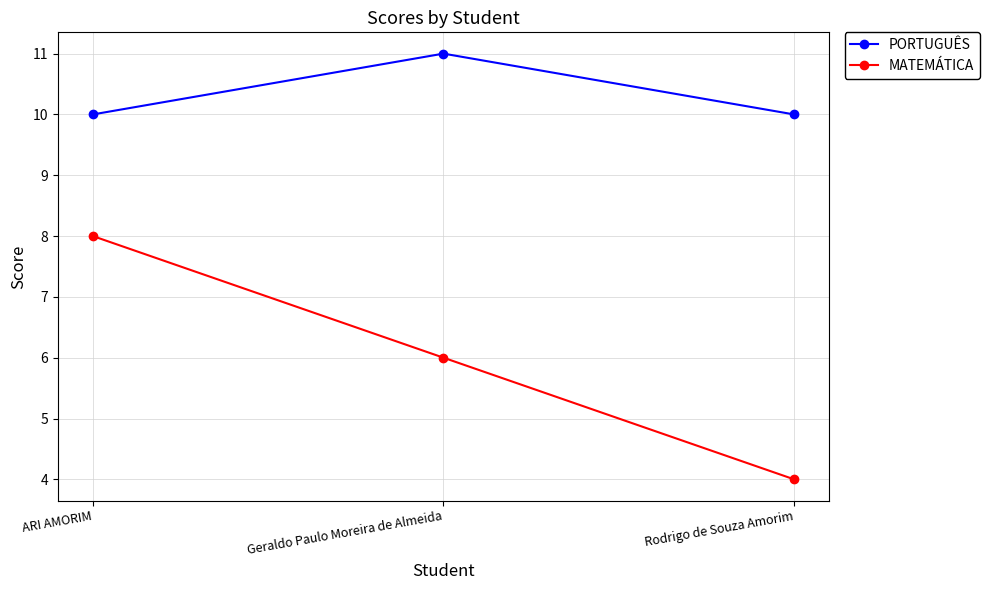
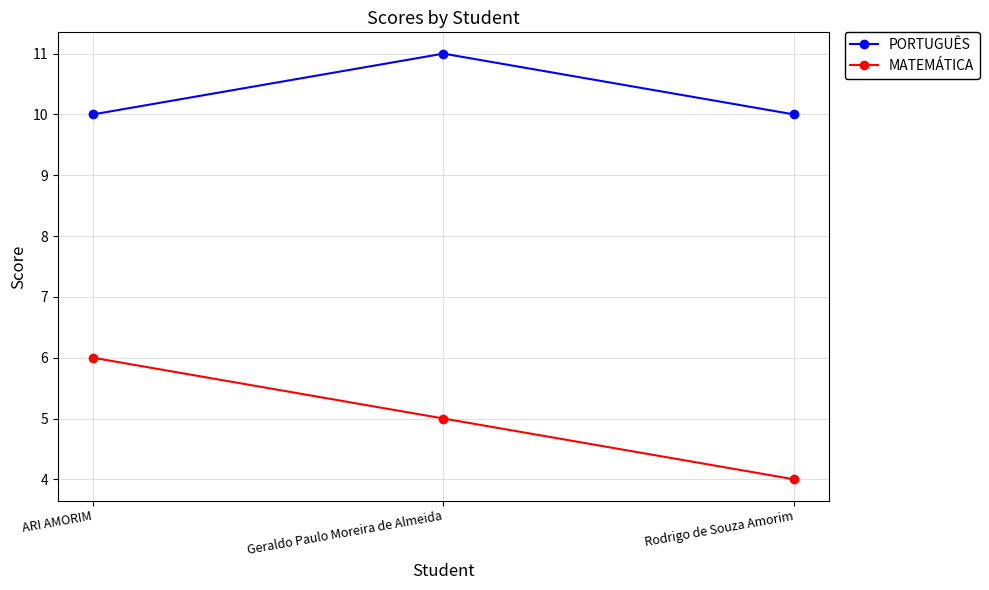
MATEMÁTICA, ARI AMORIM: 8 -> 6
MATEMÁTICA, Geraldo Paulo Moreira de Almeida: 6 -> 5
